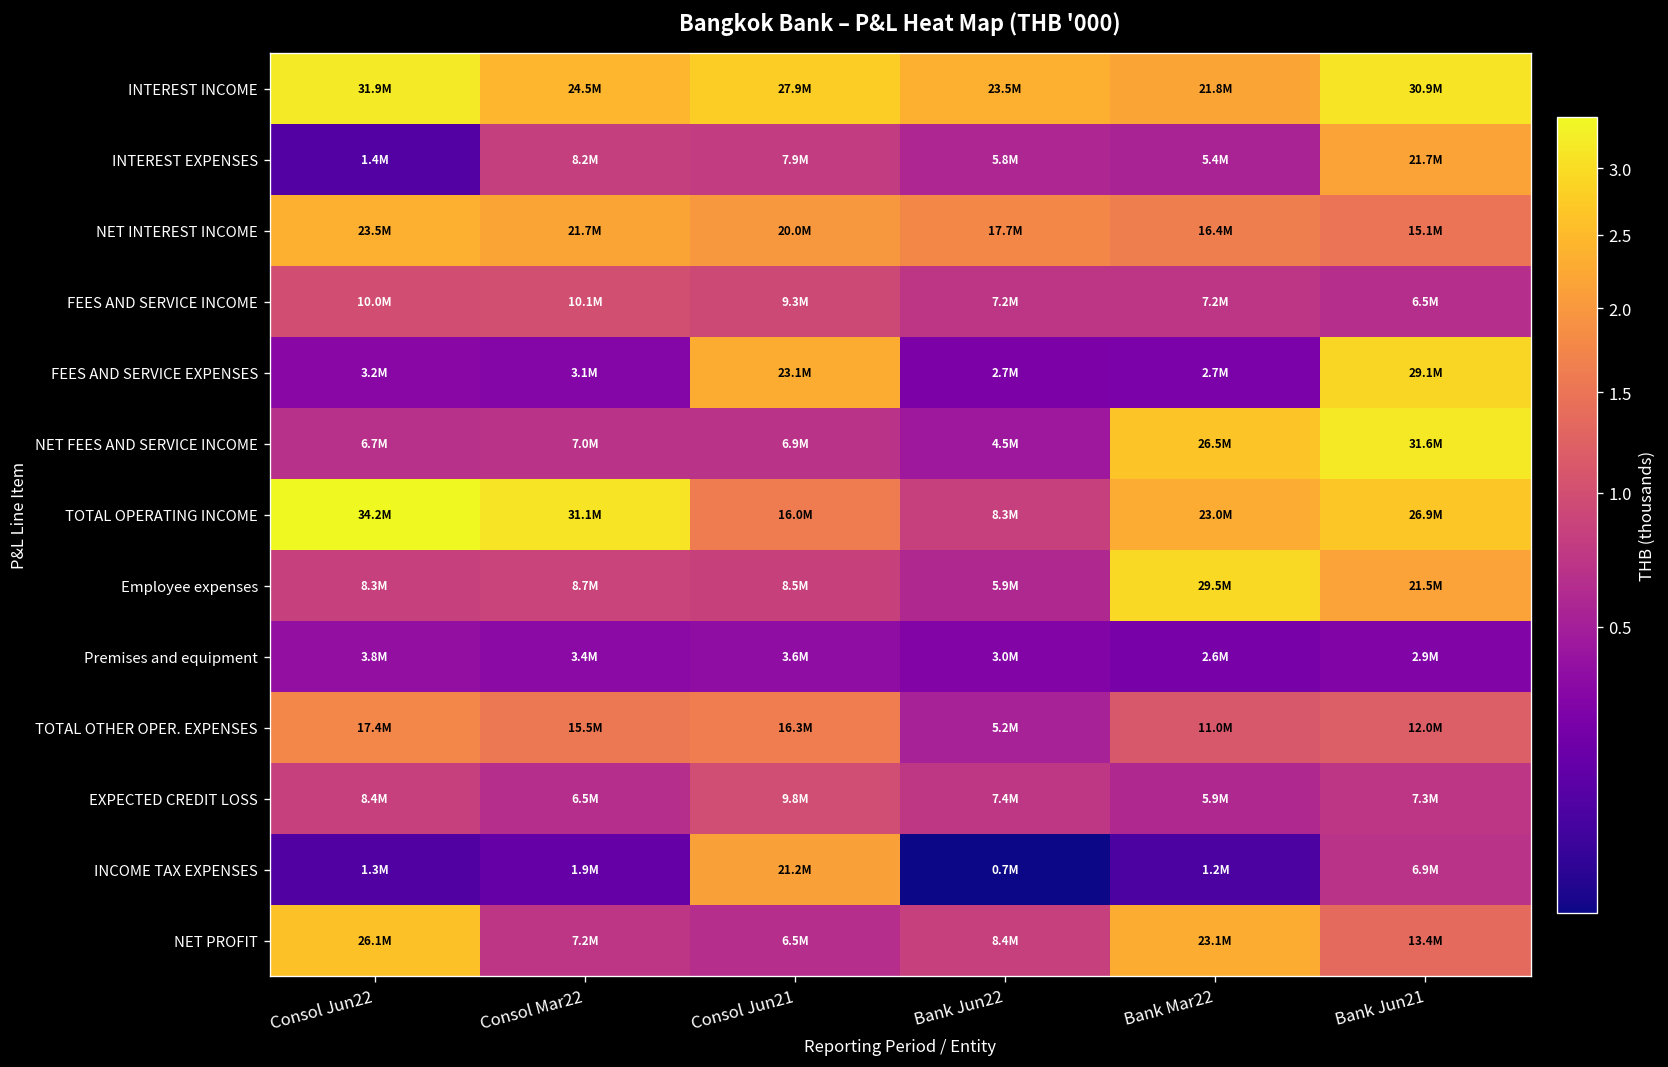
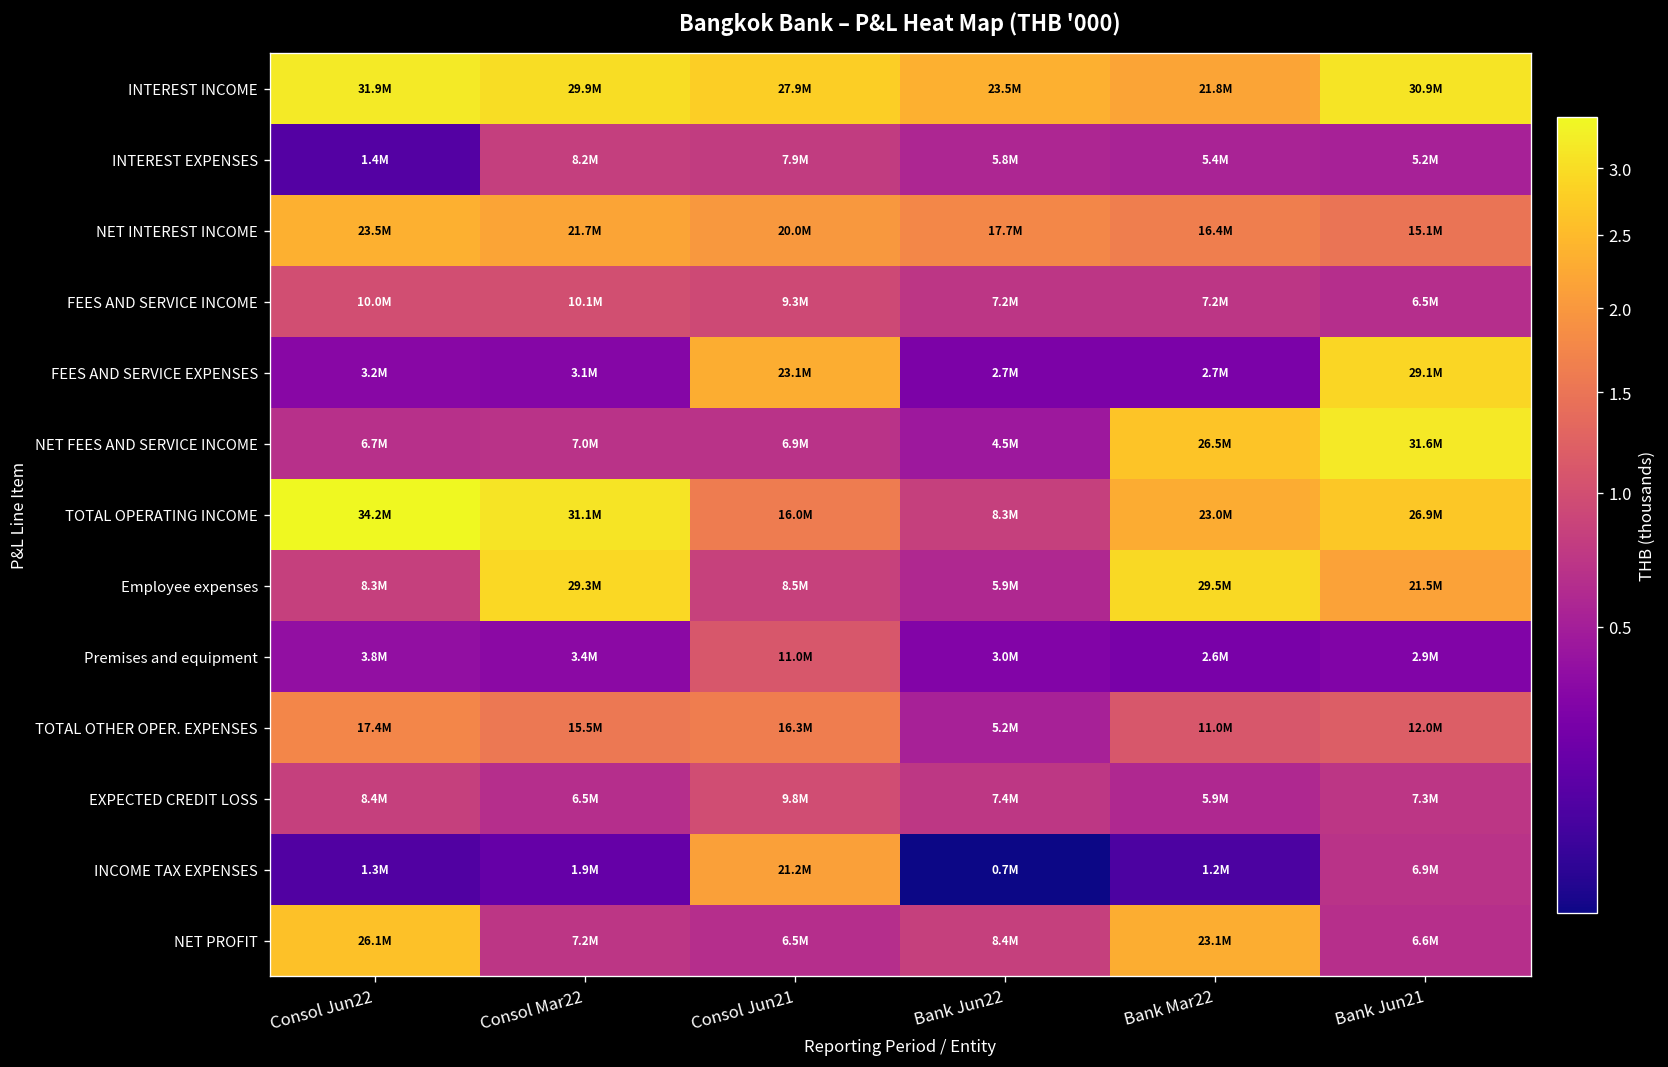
INTEREST INCOME, Consol Mar22: 24.5M -> 29.9M
INTEREST EXPENSES, Bank Jun21: 21.7M -> 5.2M
Employee expenses, Consol Mar22: 8.7M -> 29.3M
Premises and equipment, Consol Jun21: 3.6M -> 11.0M
NET PROFIT, Bank Jun21: 13.4M -> 6.6M
